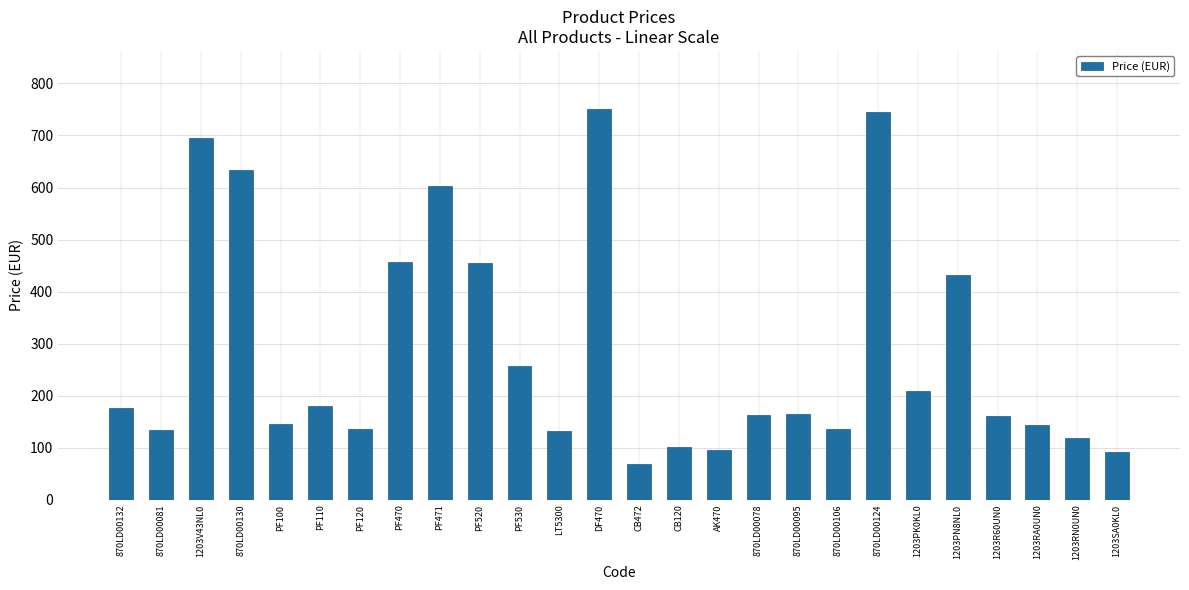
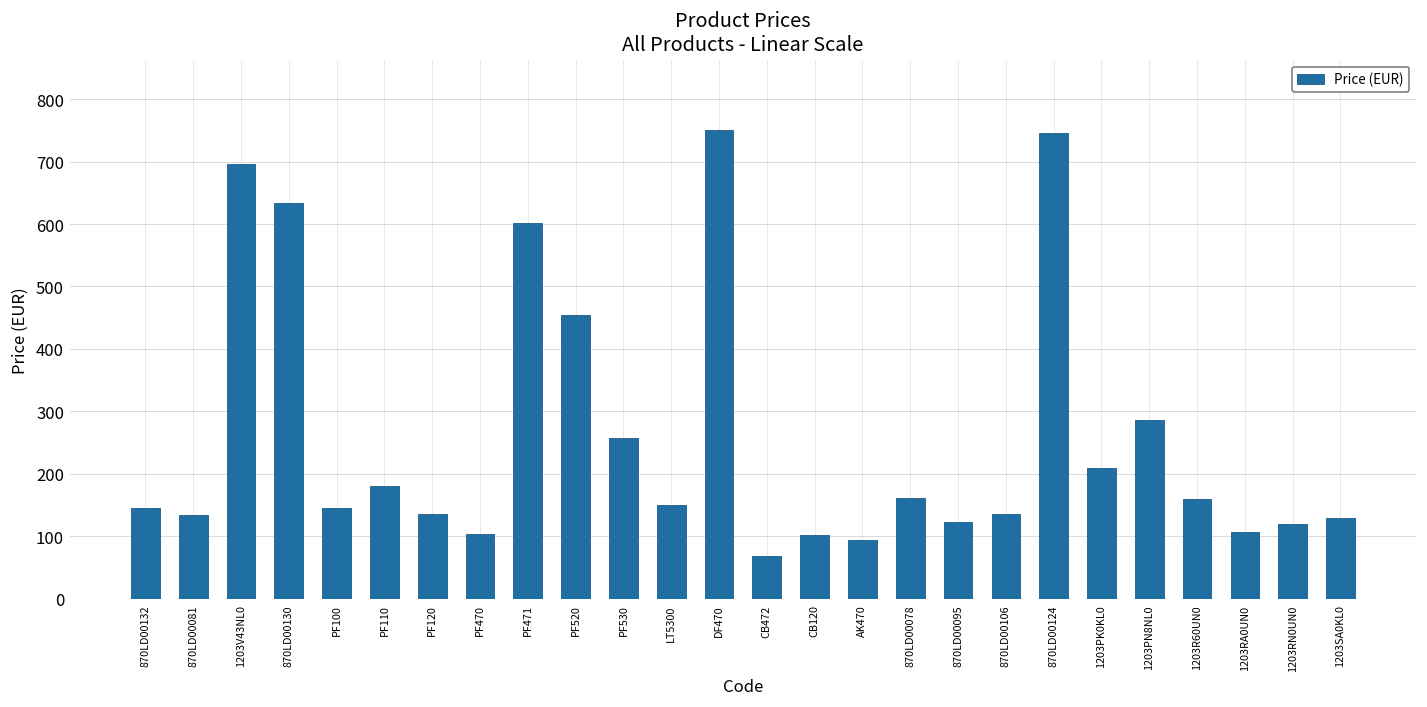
870LD00132: 180 -> 150
PF470: 460 -> 100
LT5300: 130 -> 150
870LD00095: 170 -> 120
1203PN8NL0: 430 -> 290
1203RA0UN0: 140 -> 110
1203SA0KL0: 90 -> 130
